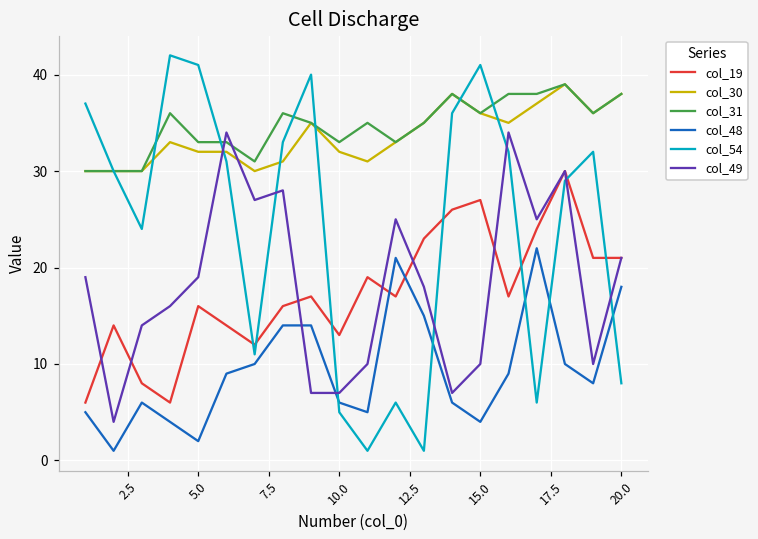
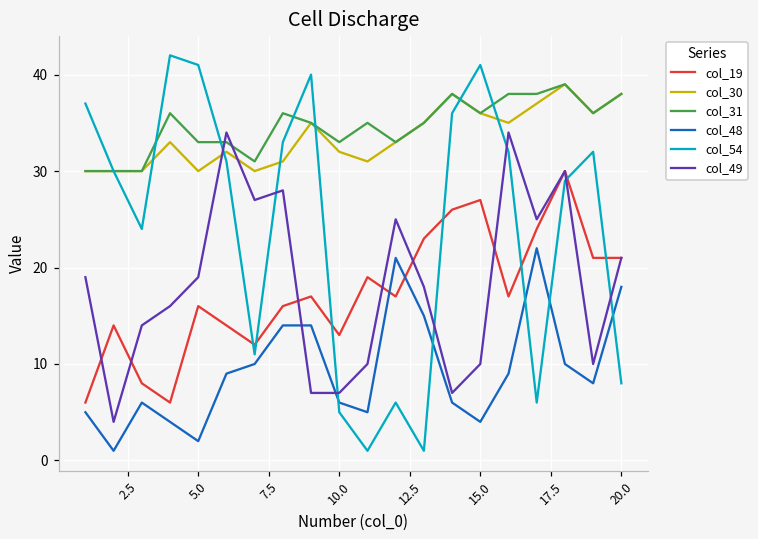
col_30, 5.0: 32 -> 30
